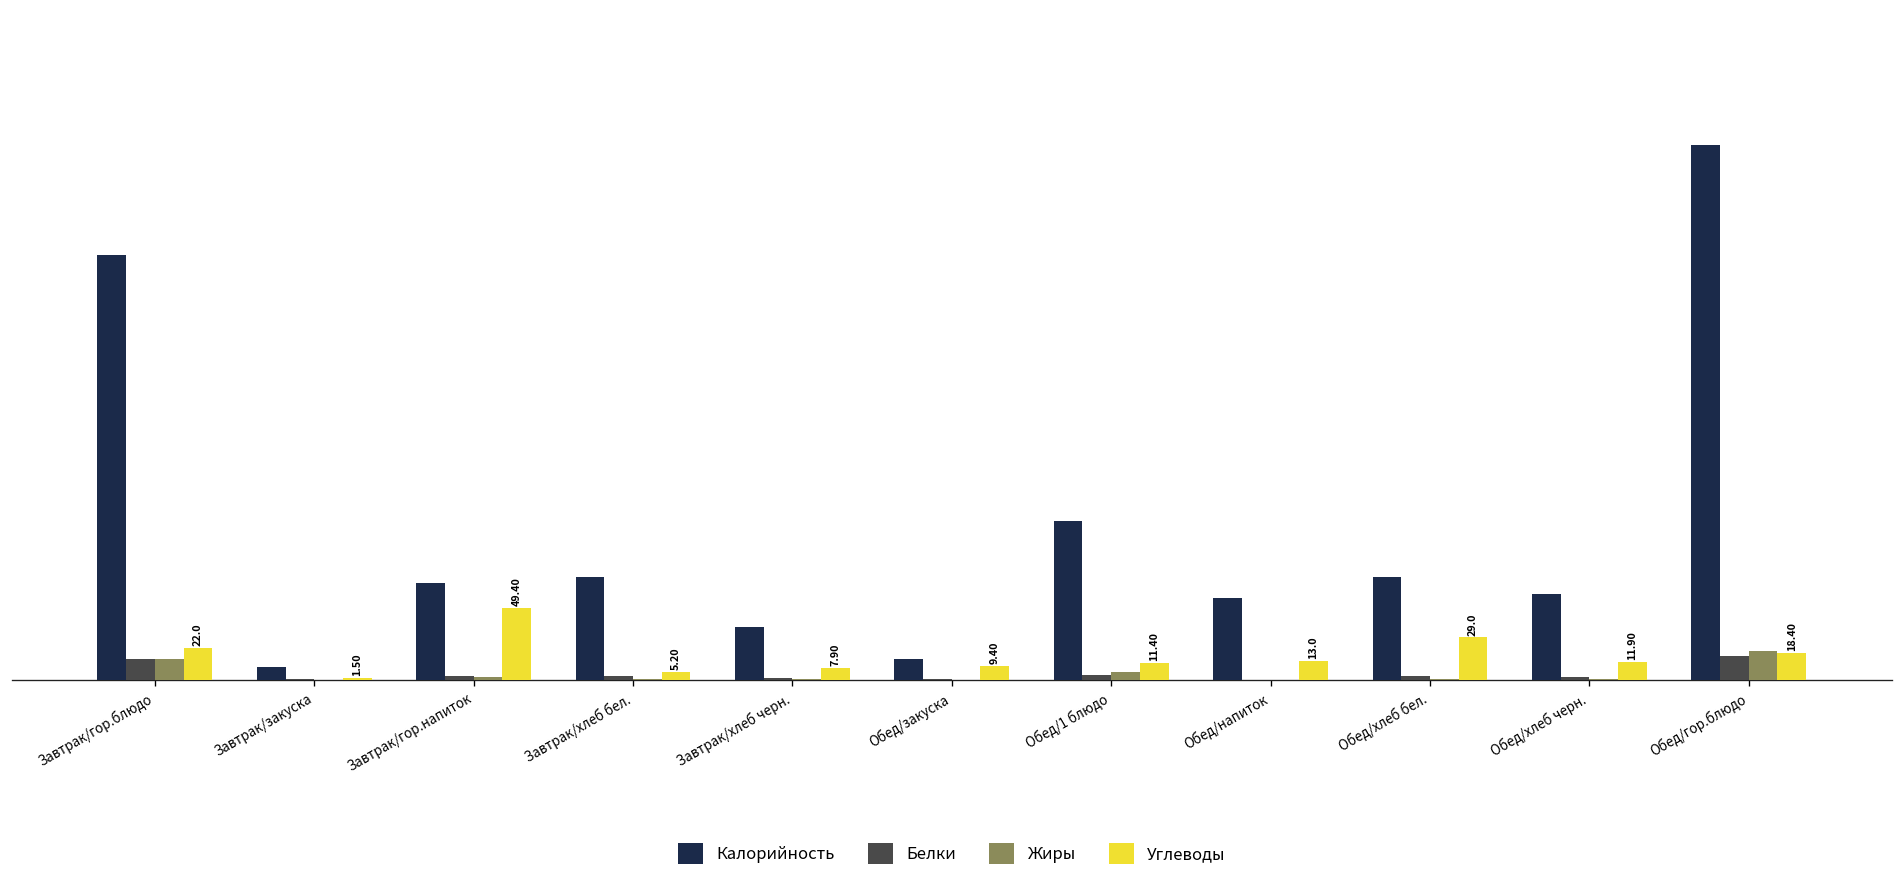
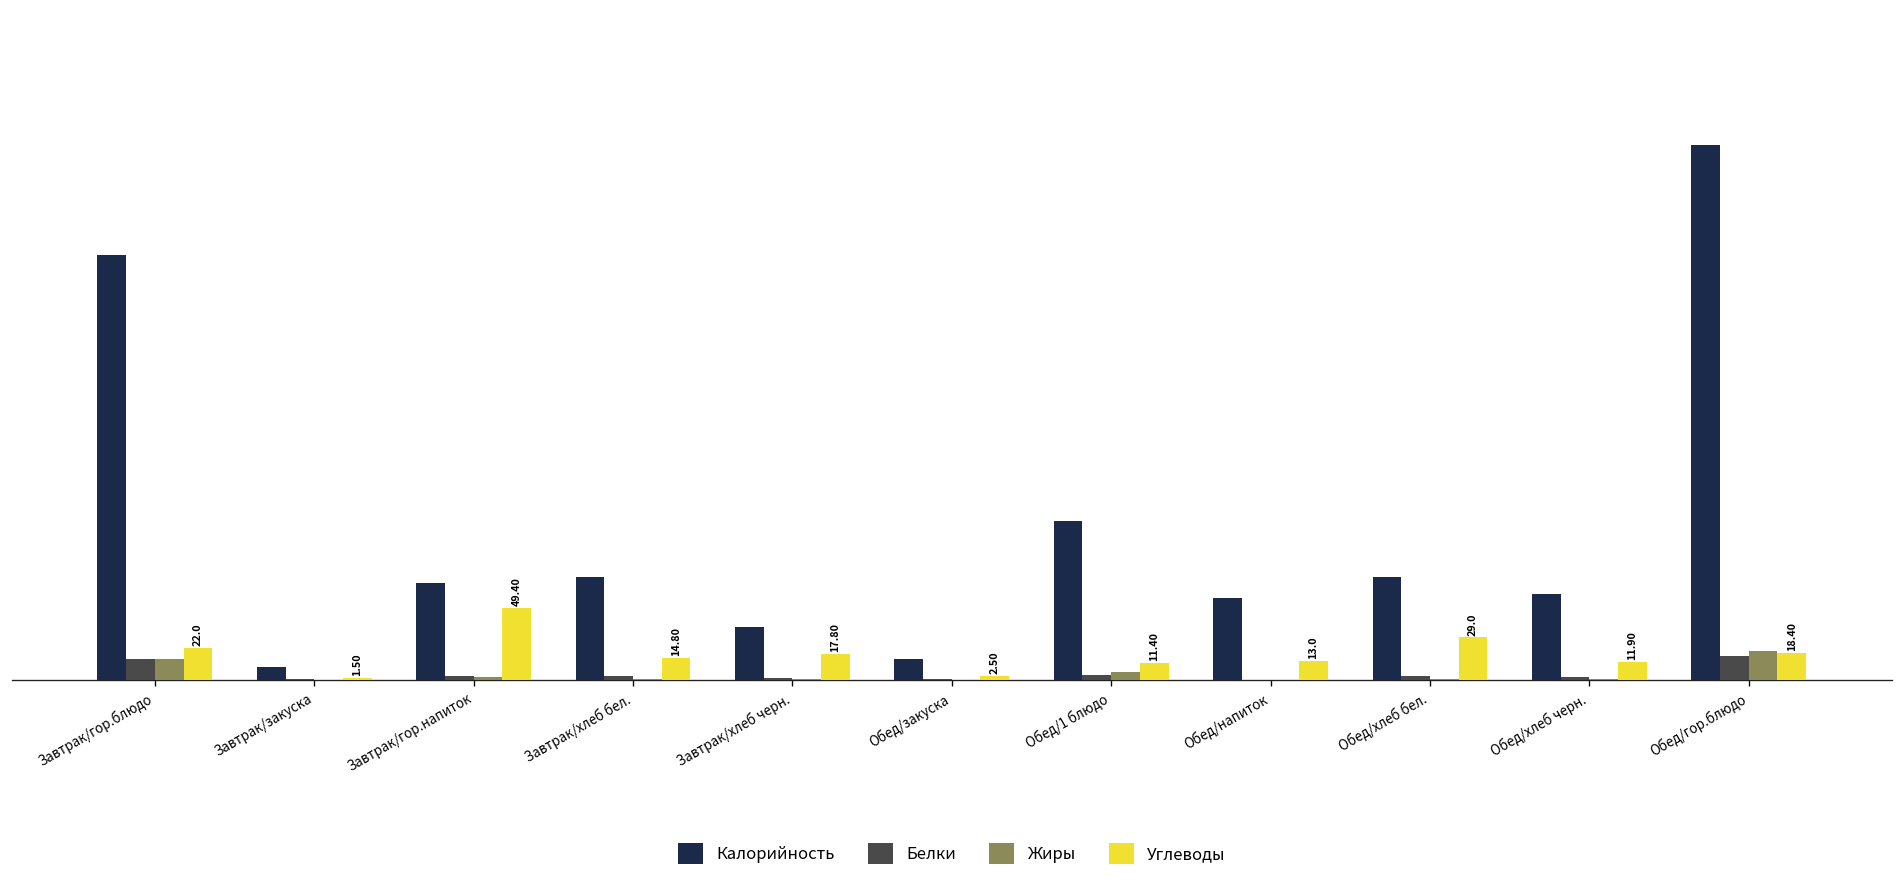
Углеводы, Завтрак/хлеб бел.: 5.20 -> 14.80
Углеводы, Завтрак/хлеб черн.: 7.90 -> 17.80
Углеводы, Обед/закуска: 9.40 -> 2.50
